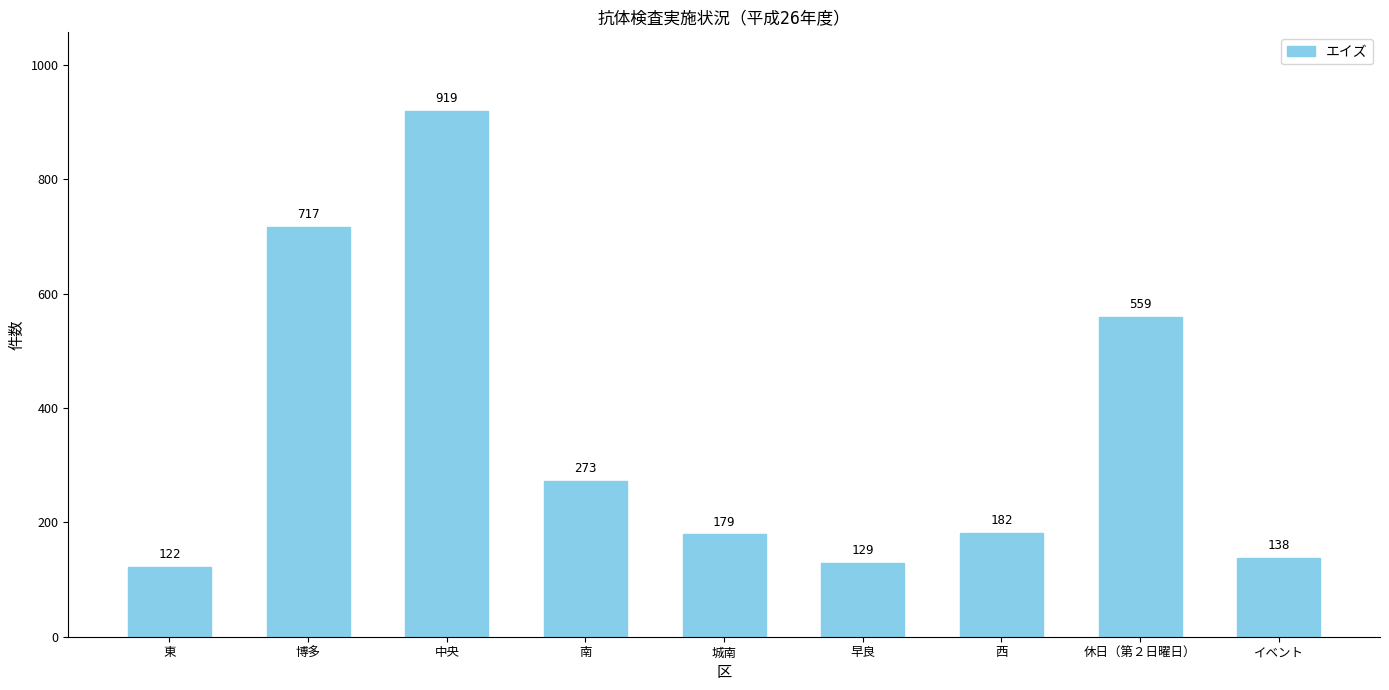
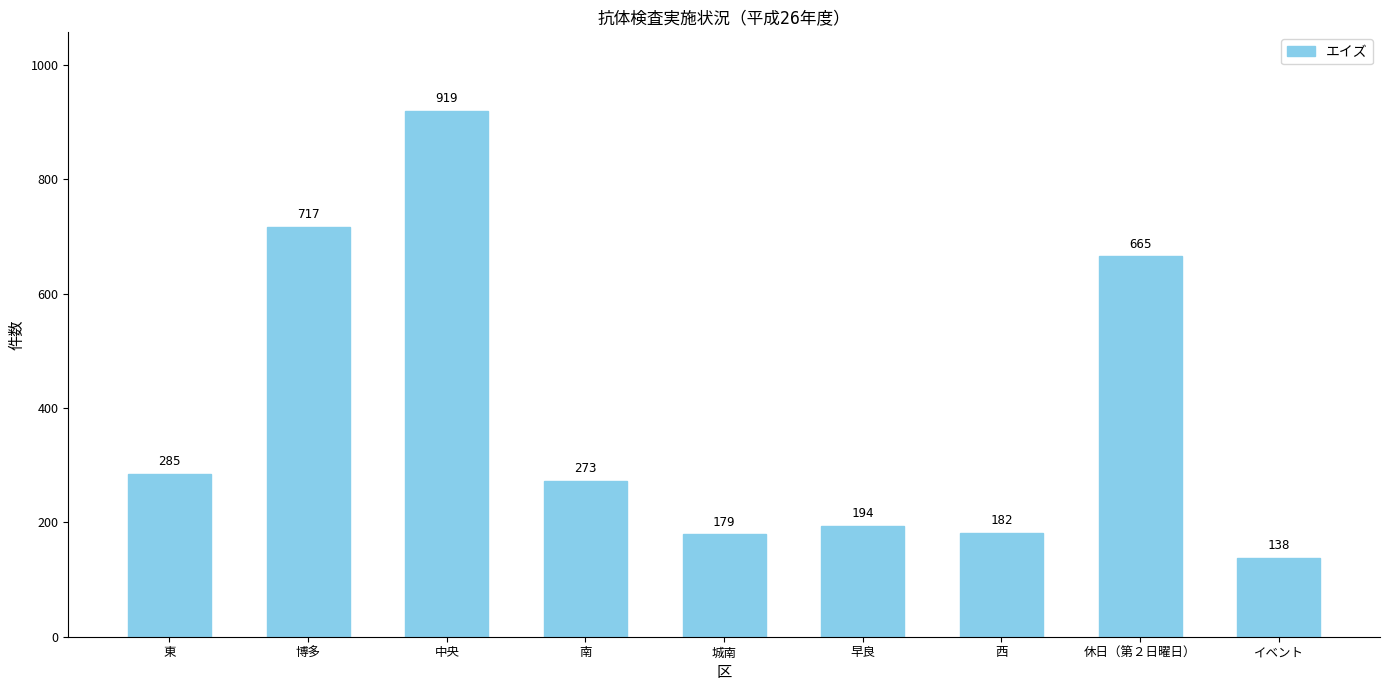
東: 122 -> 285
早良: 129 -> 194
休日（第２日曜日）: 559 -> 665
